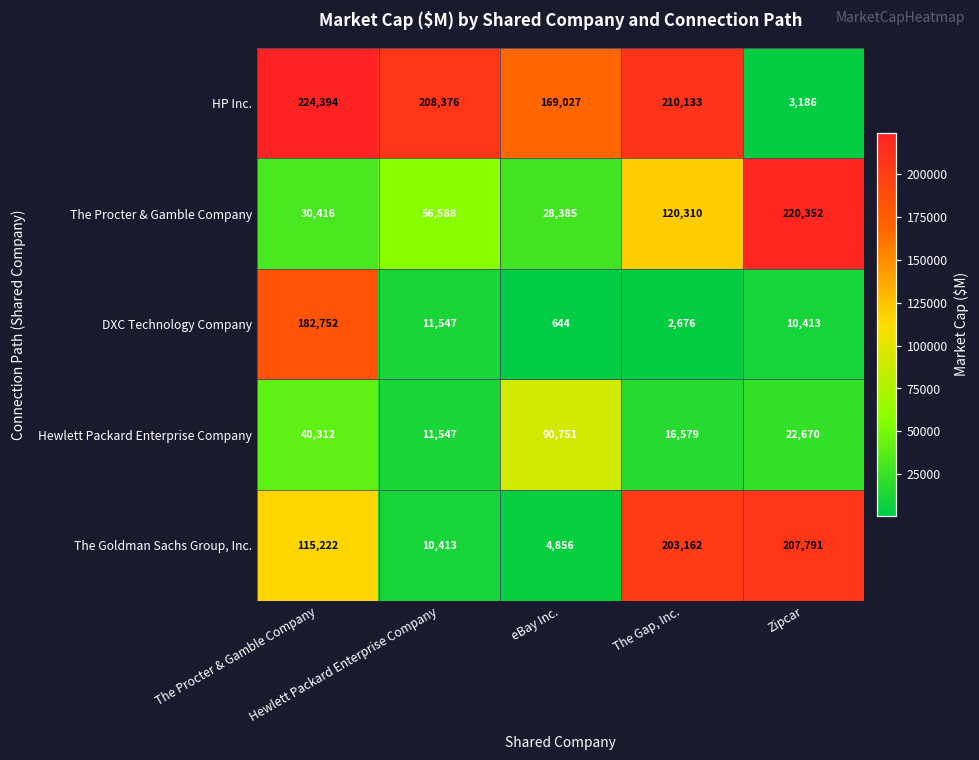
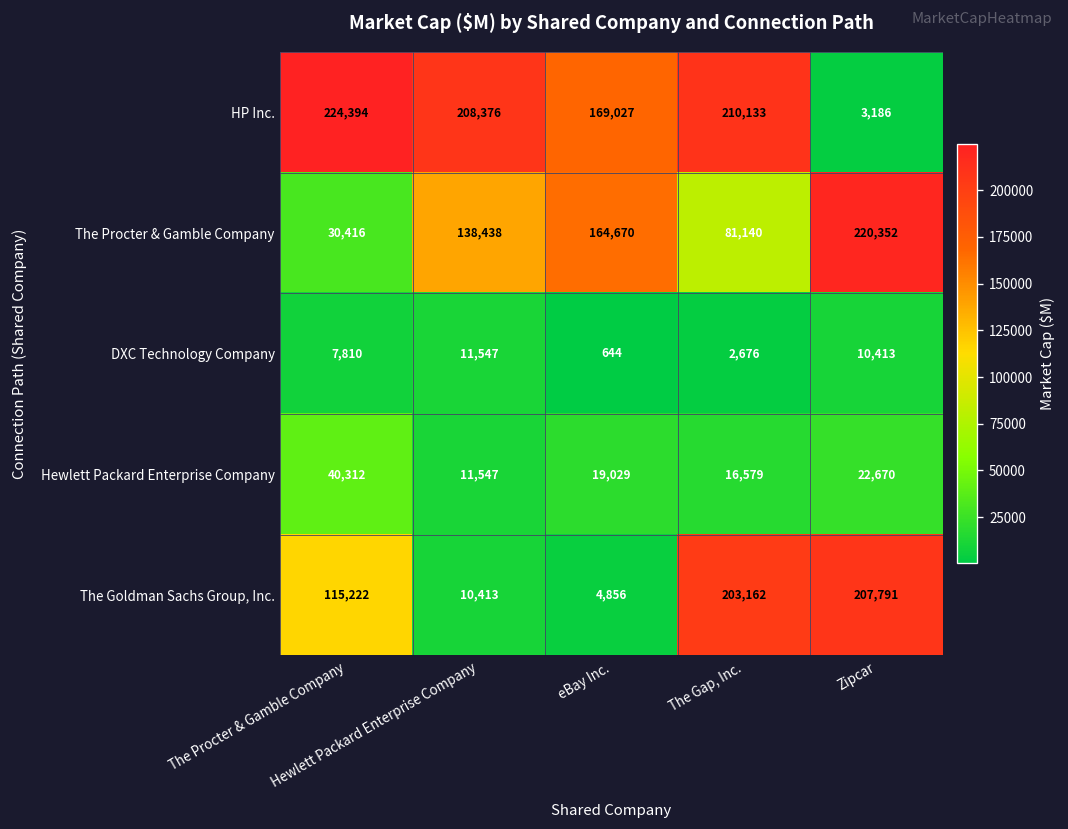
The Procter & Gamble Company, Hewlett Packard Enterprise Company: 56,588 -> 138,438
The Procter & Gamble Company, eBay Inc.: 28,385 -> 164,670
The Procter & Gamble Company, The Gap, Inc.: 120,310 -> 81,140
DXC Technology Company, The Procter & Gamble Company: 182,752 -> 7,810
Hewlett Packard Enterprise Company, eBay Inc.: 90,751 -> 19,029
